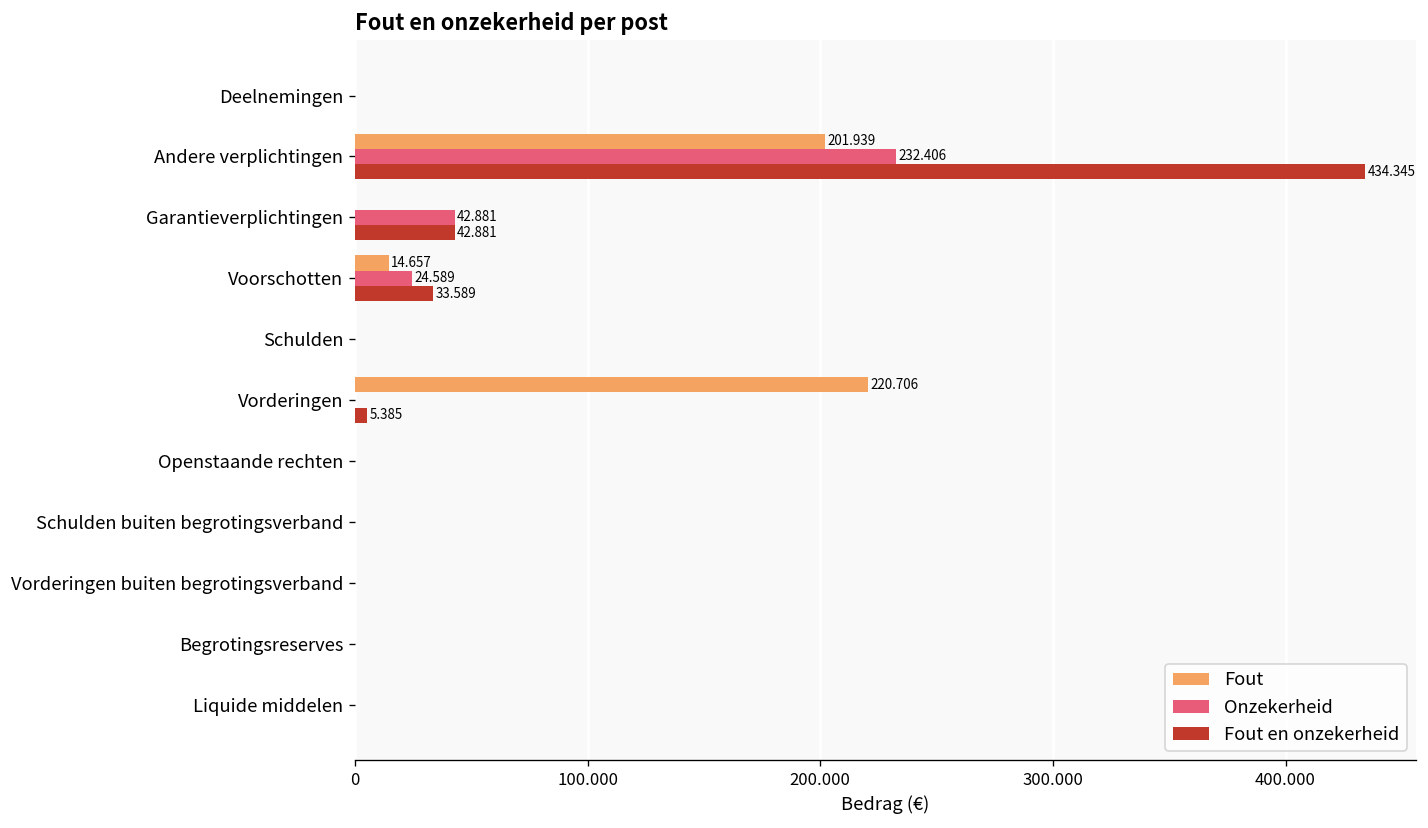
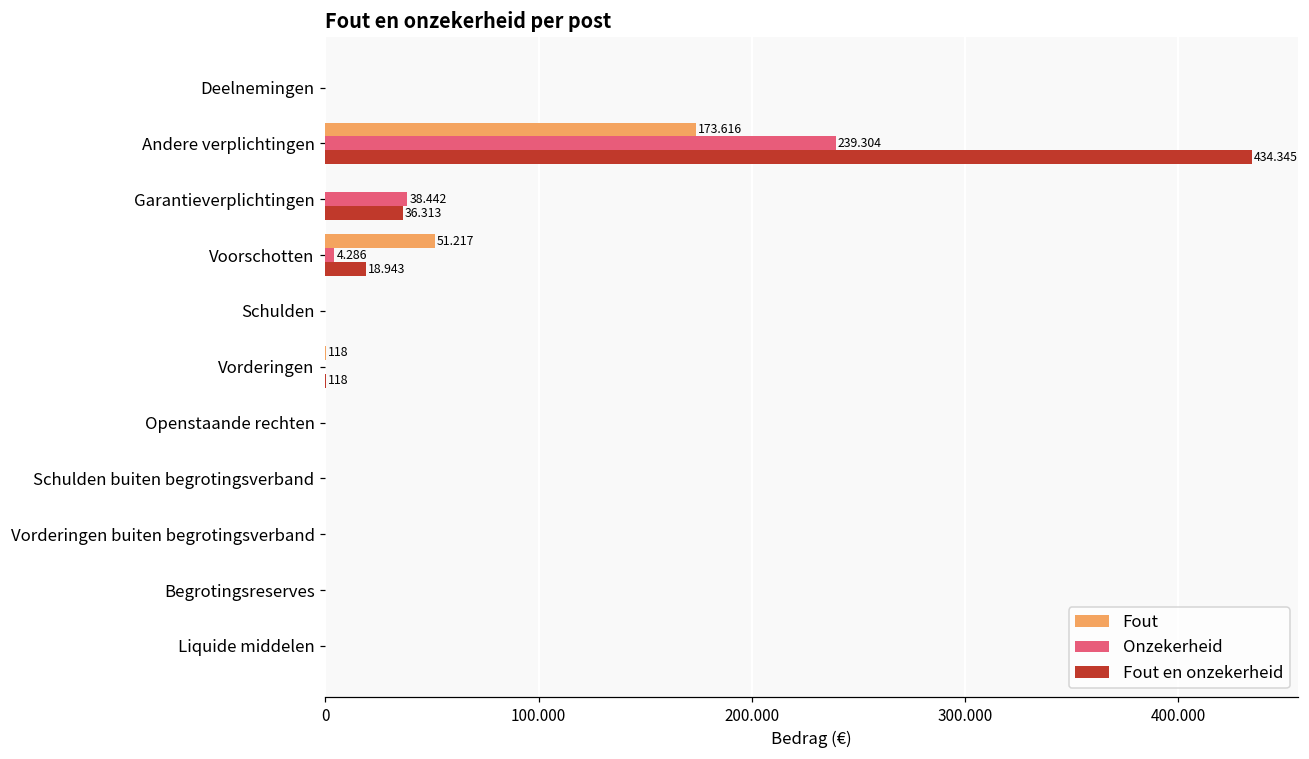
Fout, Andere verplichtingen: 201.939 -> 173.616
Onzekerheid, Andere verplichtingen: 232.406 -> 239.304
Onzekerheid, Garantieverplichtingen: 42.881 -> 38.442
Fout en onzekerheid, Garantieverplichtingen: 42.881 -> 36.313
Fout, Voorschotten: 14.657 -> 51.217
Onzekerheid, Voorschotten: 24.589 -> 4.286
Fout en onzekerheid, Voorschotten: 33.589 -> 18.943
Fout, Vorderingen: 220.706 -> 118
Fout en onzekerheid, Vorderingen: 5.385 -> 118
